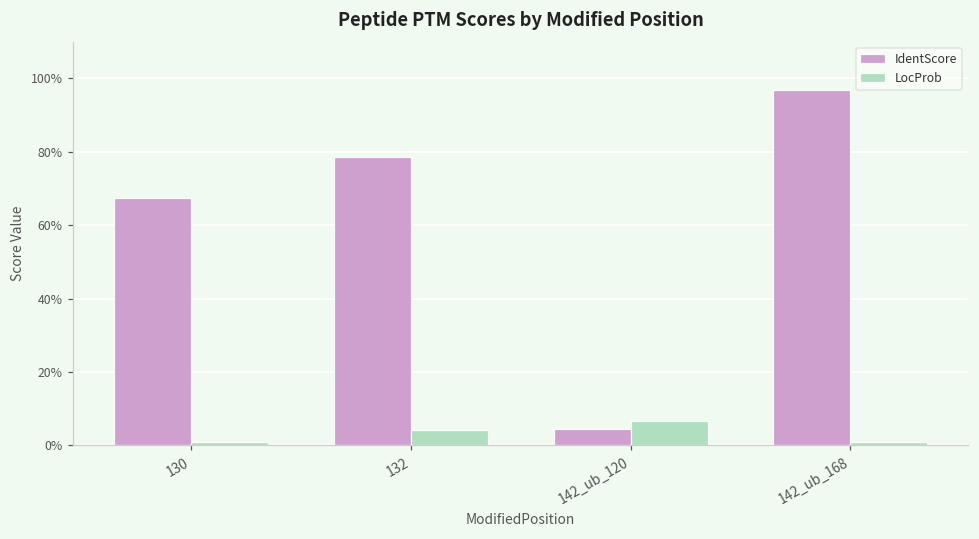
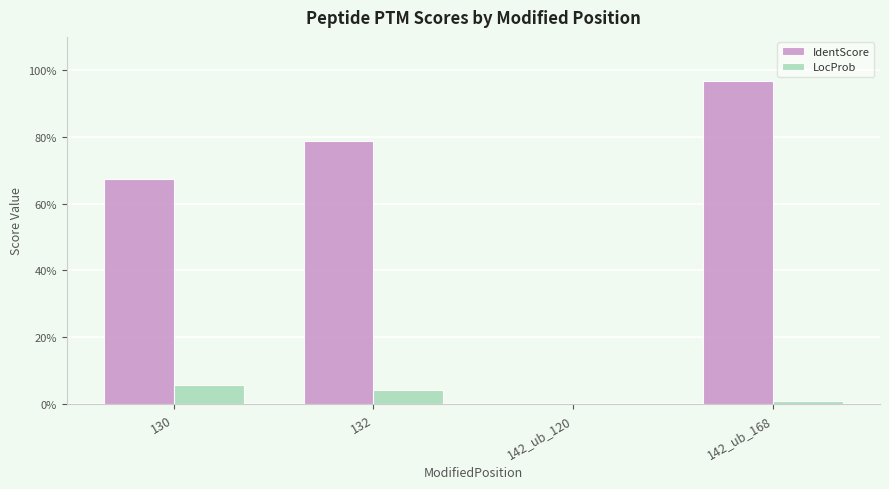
LocProb, 130: 1% -> 6%
IdentScore, 142_ub_120: 5% -> 0%
LocProb, 142_ub_120: 7% -> 0%
